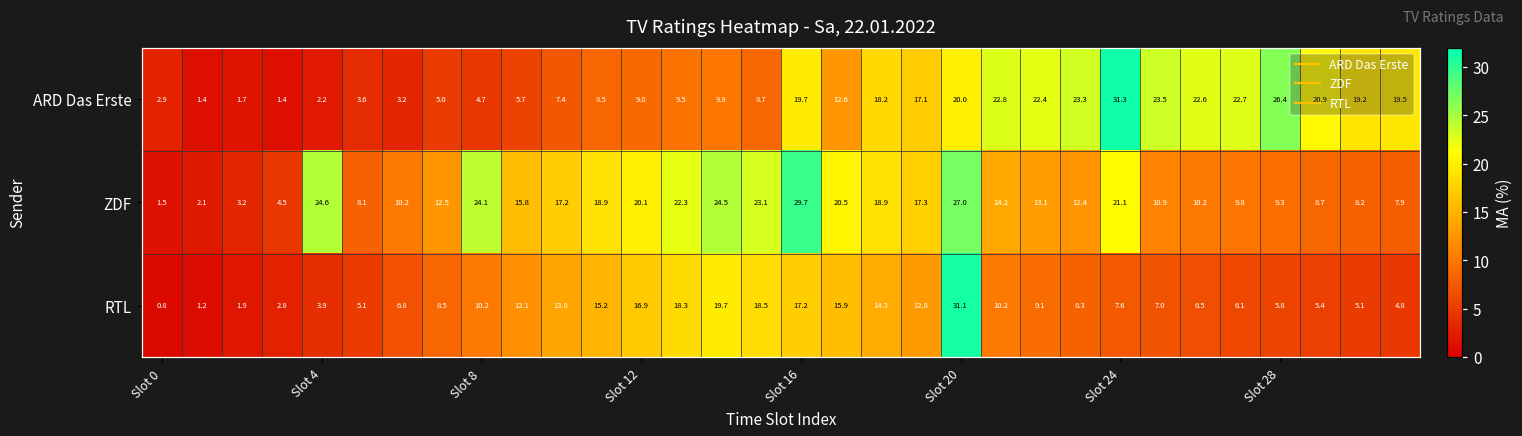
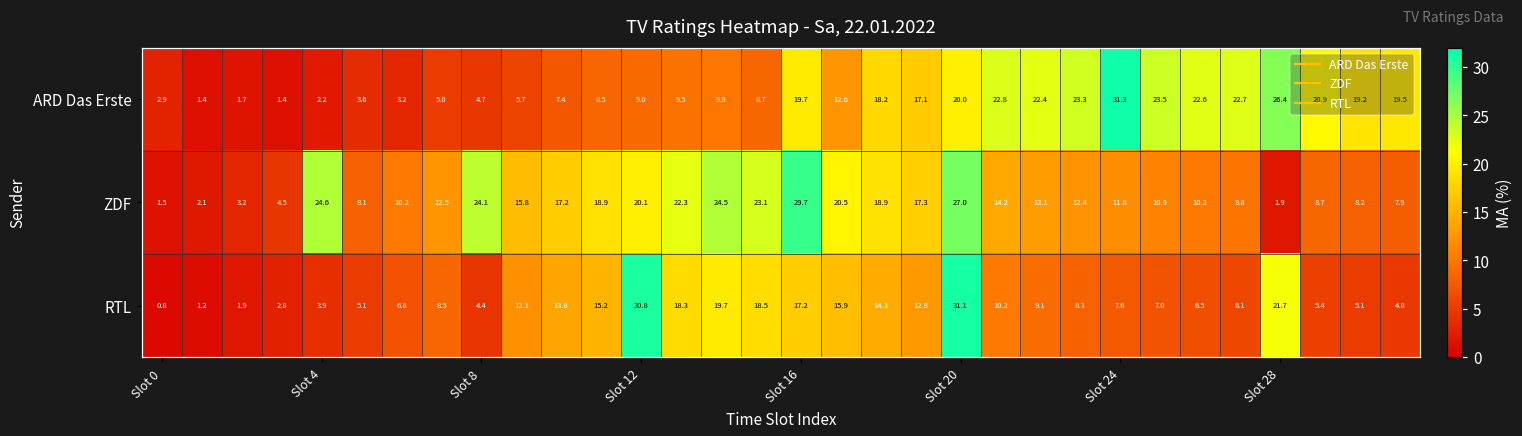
ZDF, Slot 24: 21.1 -> 11.8
ZDF, Slot 28: 9.3 -> 1.9
RTL, Slot 8: 10.2 -> 4.4
RTL, Slot 12: 16.9 -> 30.8
RTL, Slot 28: 5.8 -> 21.7
